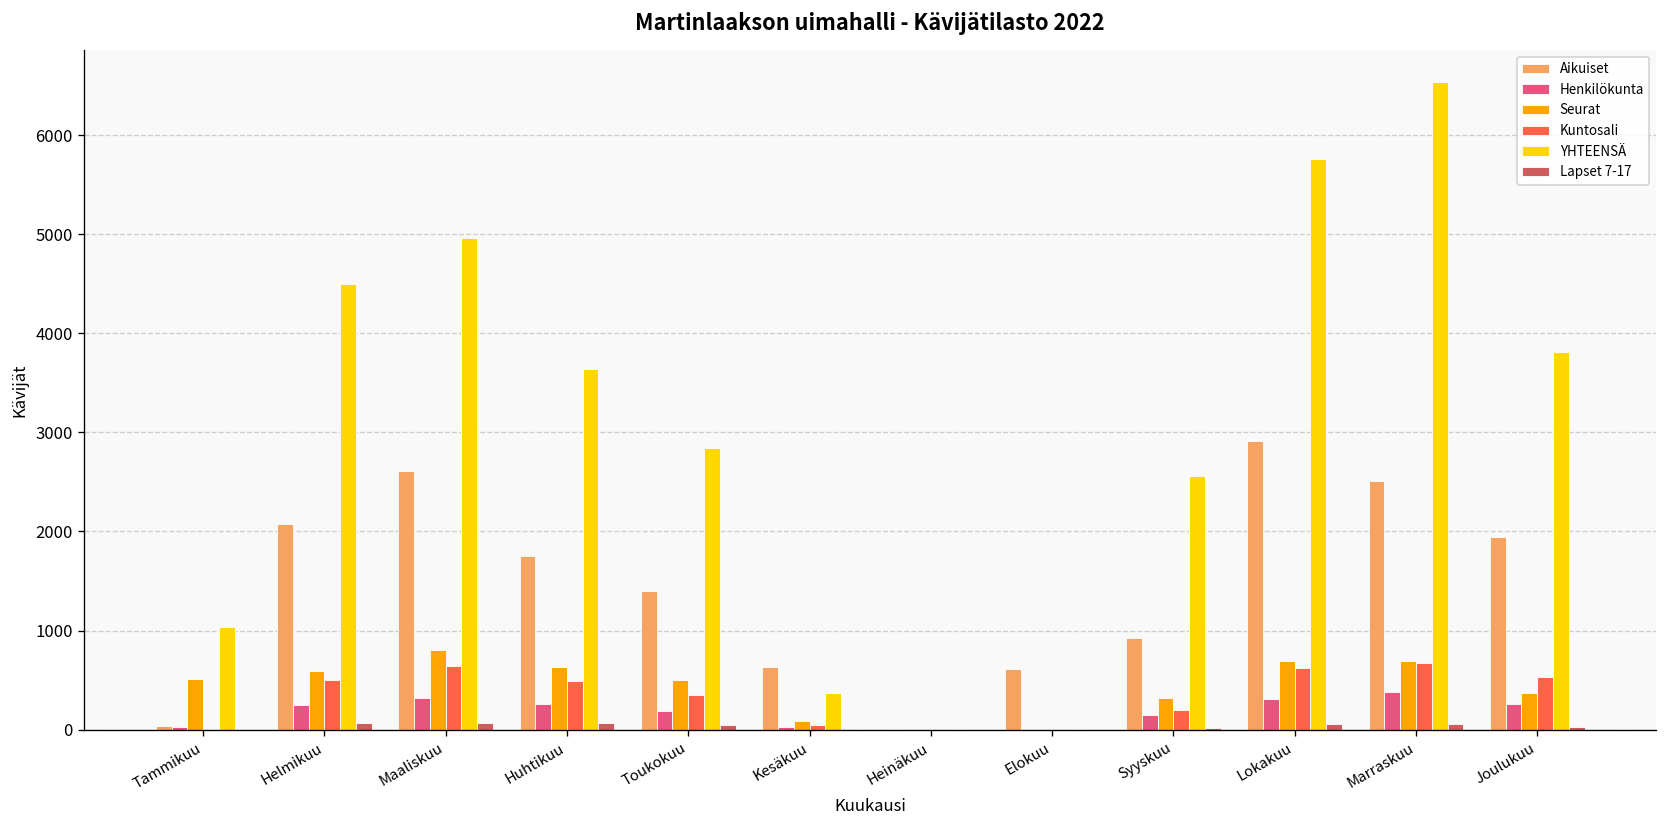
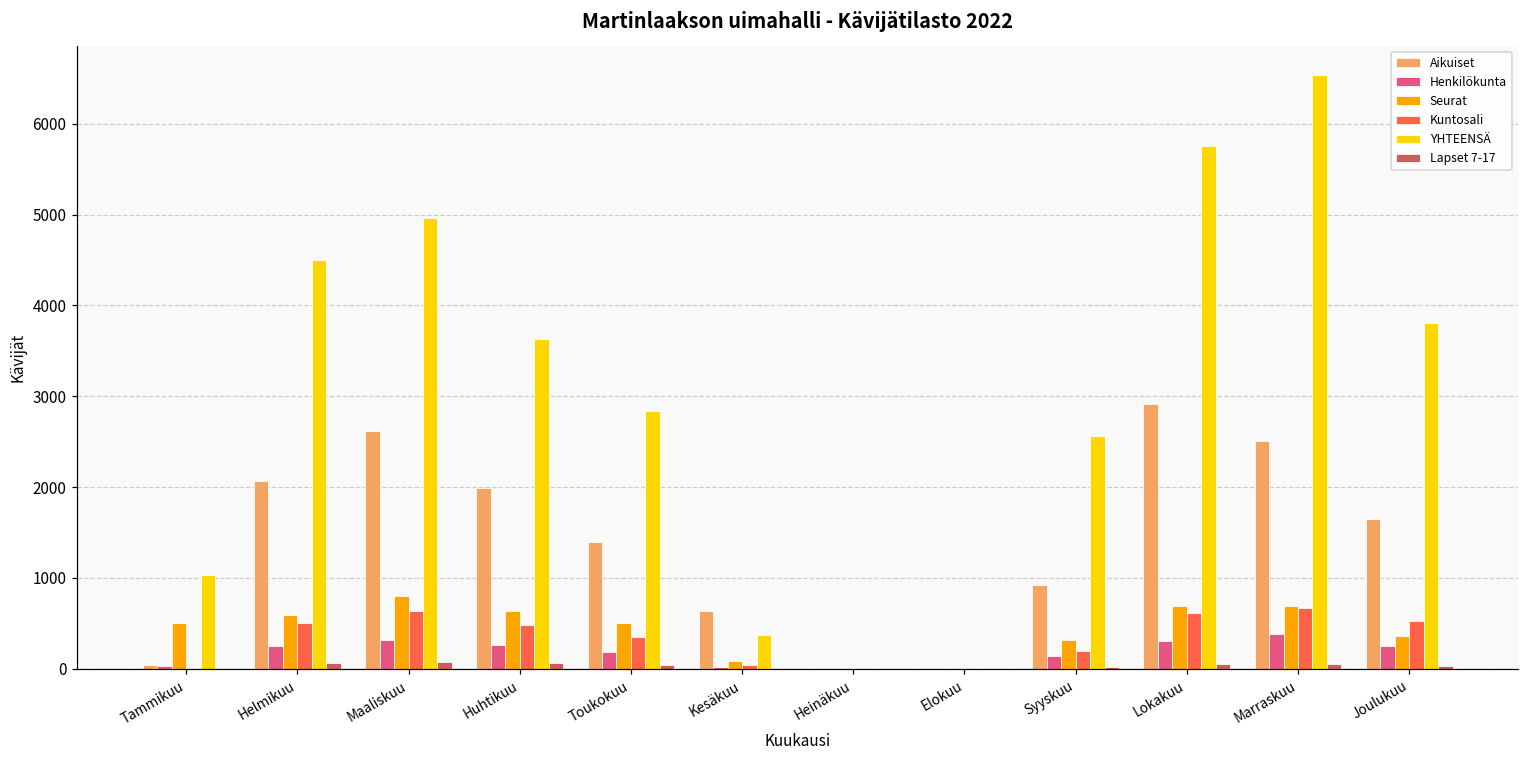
Aikuiset, Huhtikuu: 1800 -> 2000
Aikuiset, Elokuu: 600 -> 0
Aikuiset, Joulukuu: 1900 -> 1600
